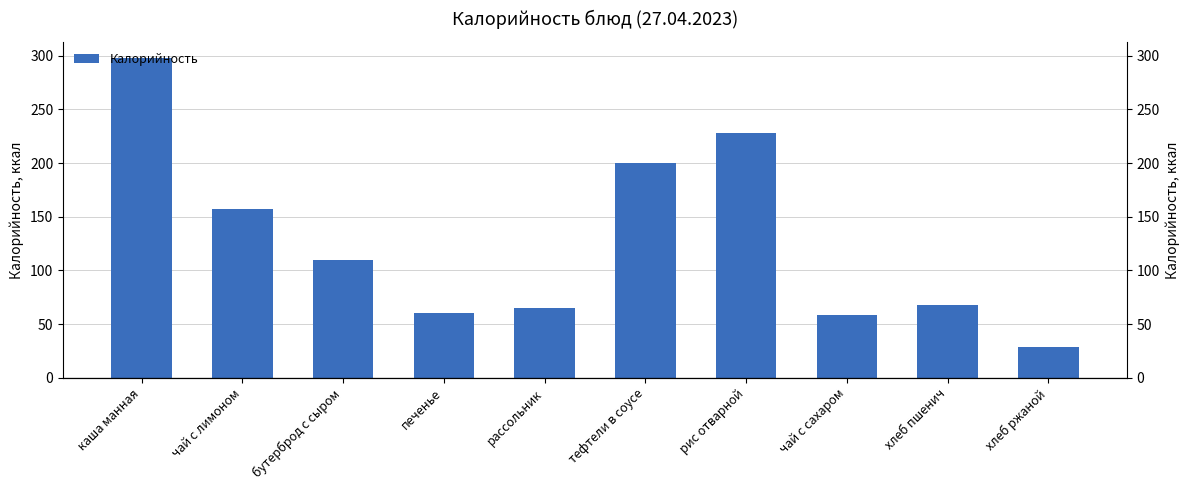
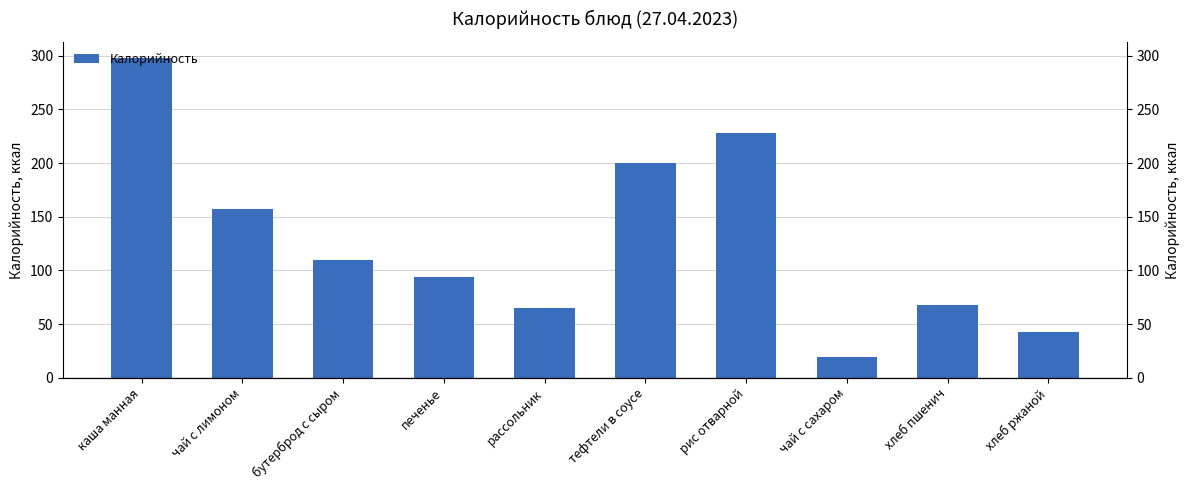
печенье: 60 -> 94
чай с сахаром: 58 -> 19
хлеб ржаной: 29 -> 43
